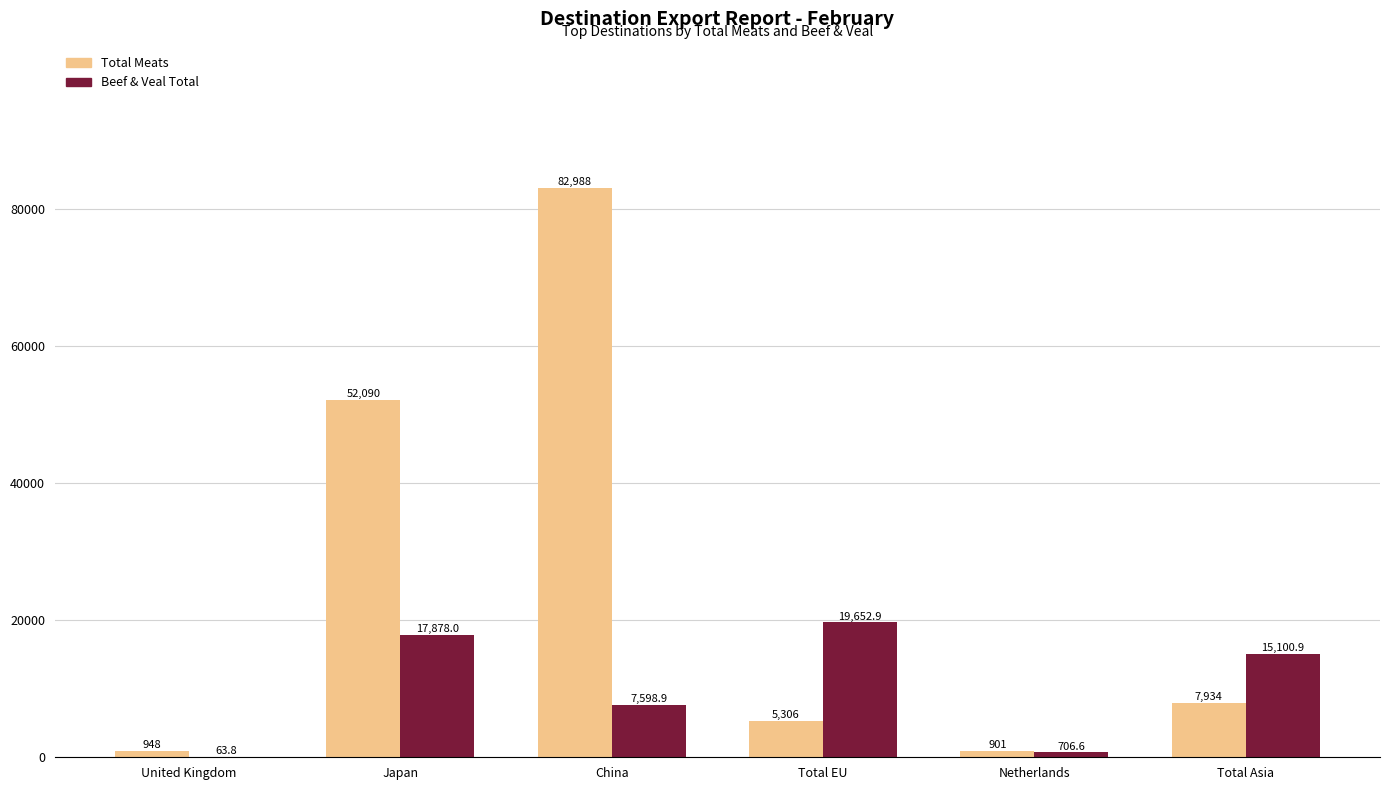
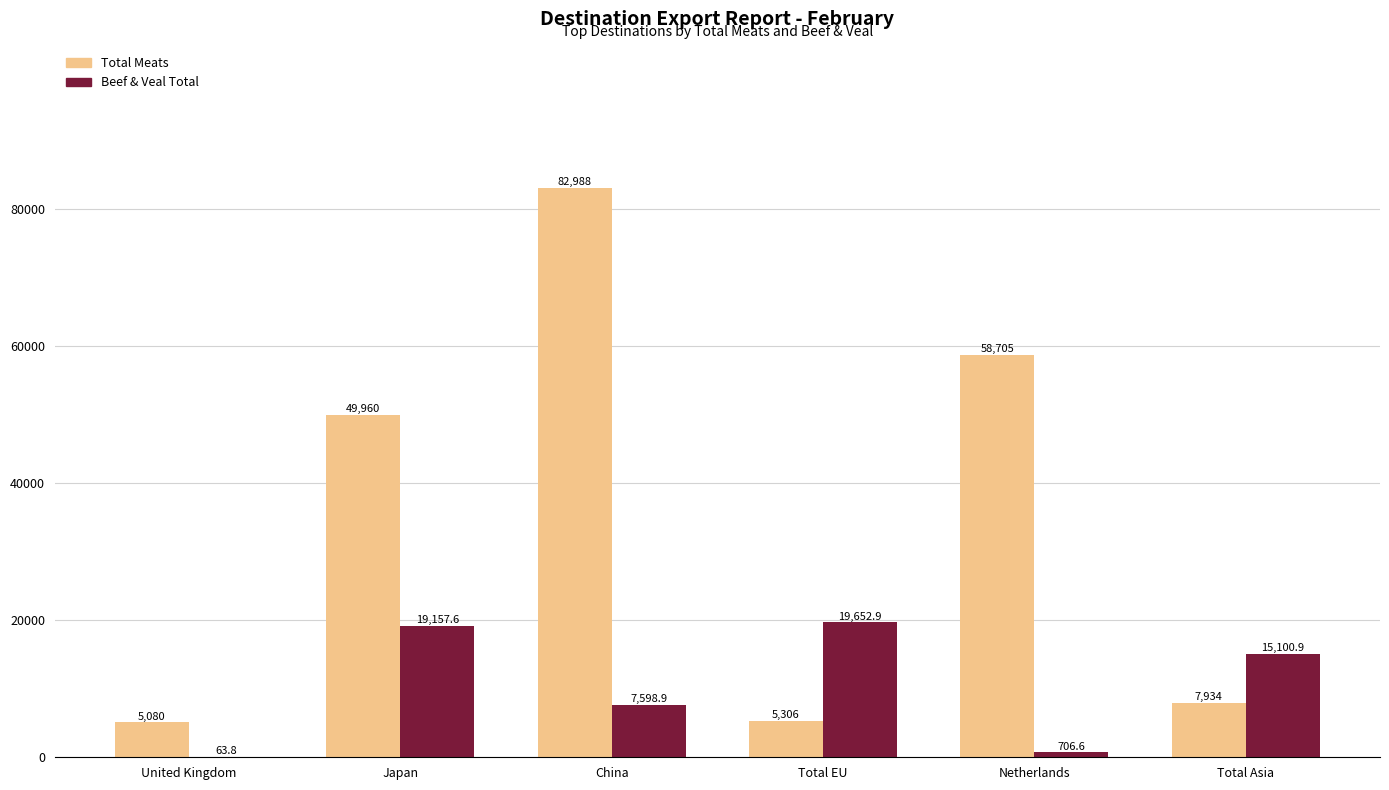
Total Meats, United Kingdom: 948 -> 5,080
Total Meats, Japan: 52,090 -> 49,960
Beef & Veal Total, Japan: 17,878.0 -> 19,157.6
Total Meats, Netherlands: 901 -> 58,705
